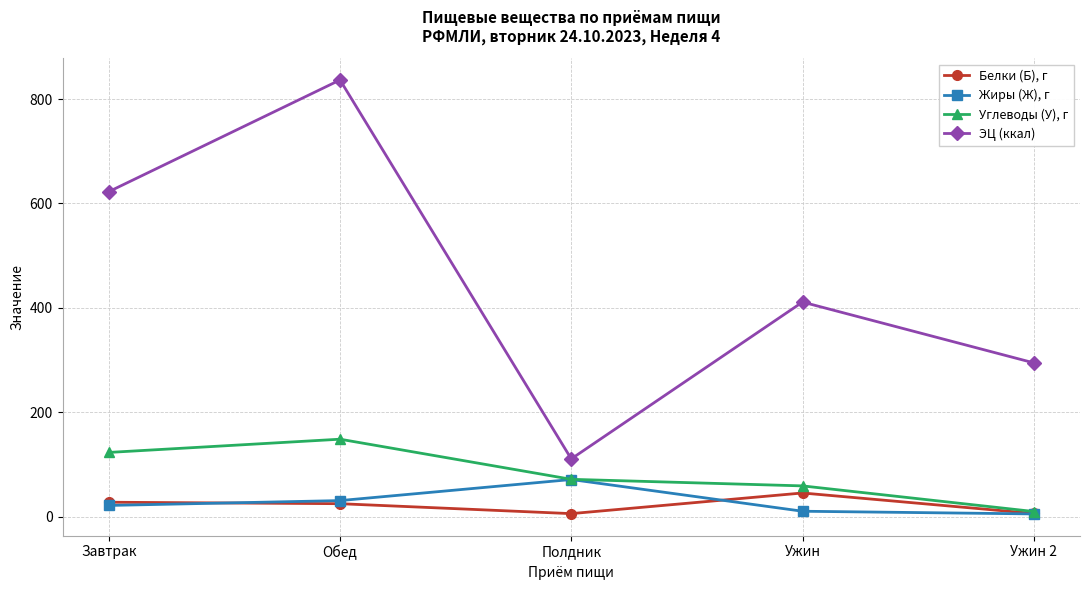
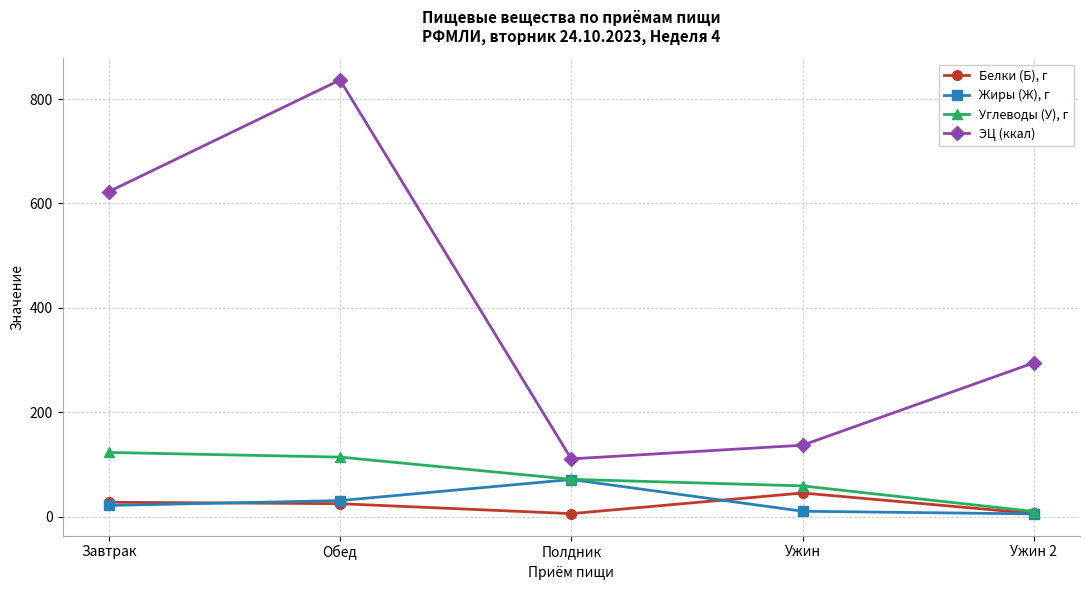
Углеводы (У), г, Обед: 150 -> 110
ЭЦ (ккал), Ужин: 410 -> 140
